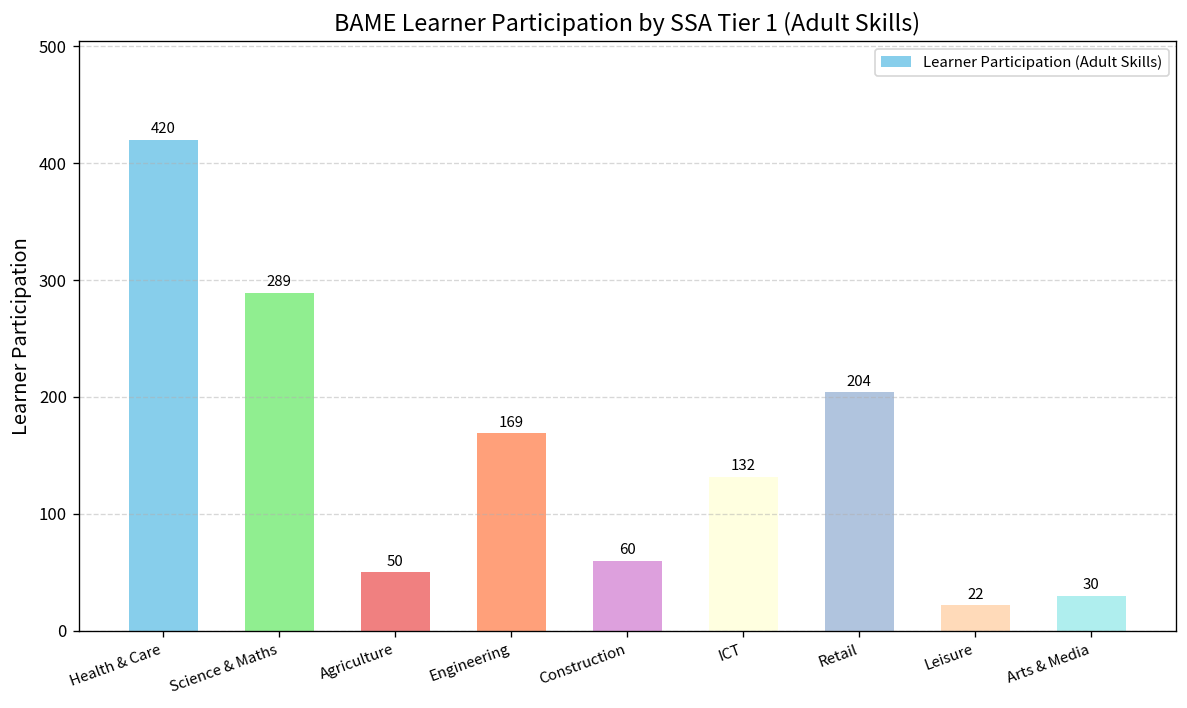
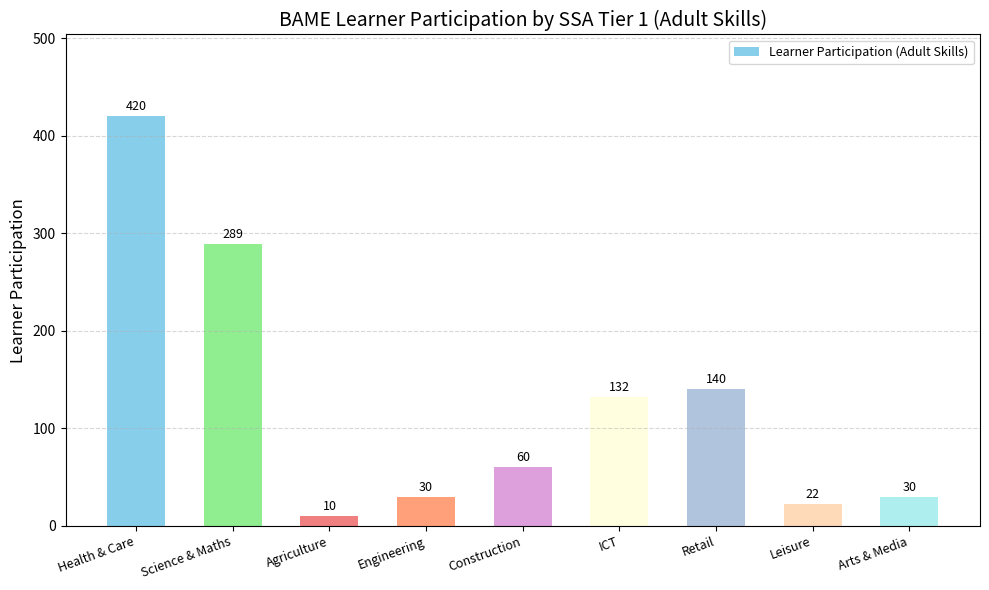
Agriculture: 50 -> 10
Engineering: 169 -> 30
Retail: 204 -> 140
